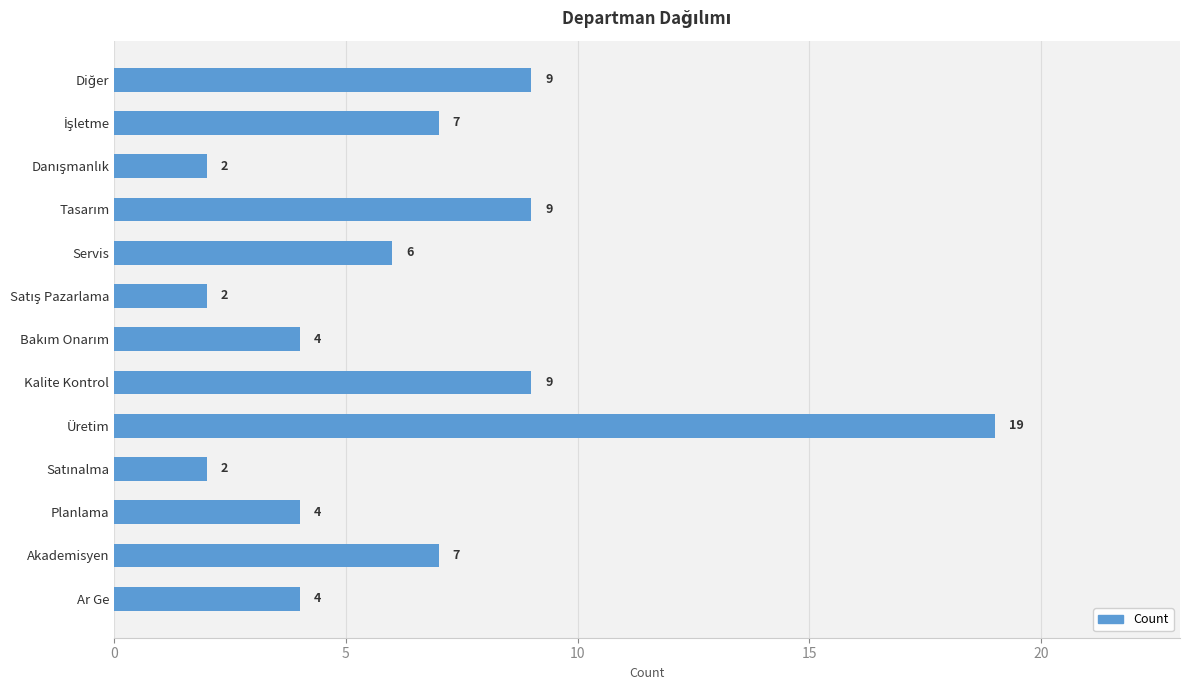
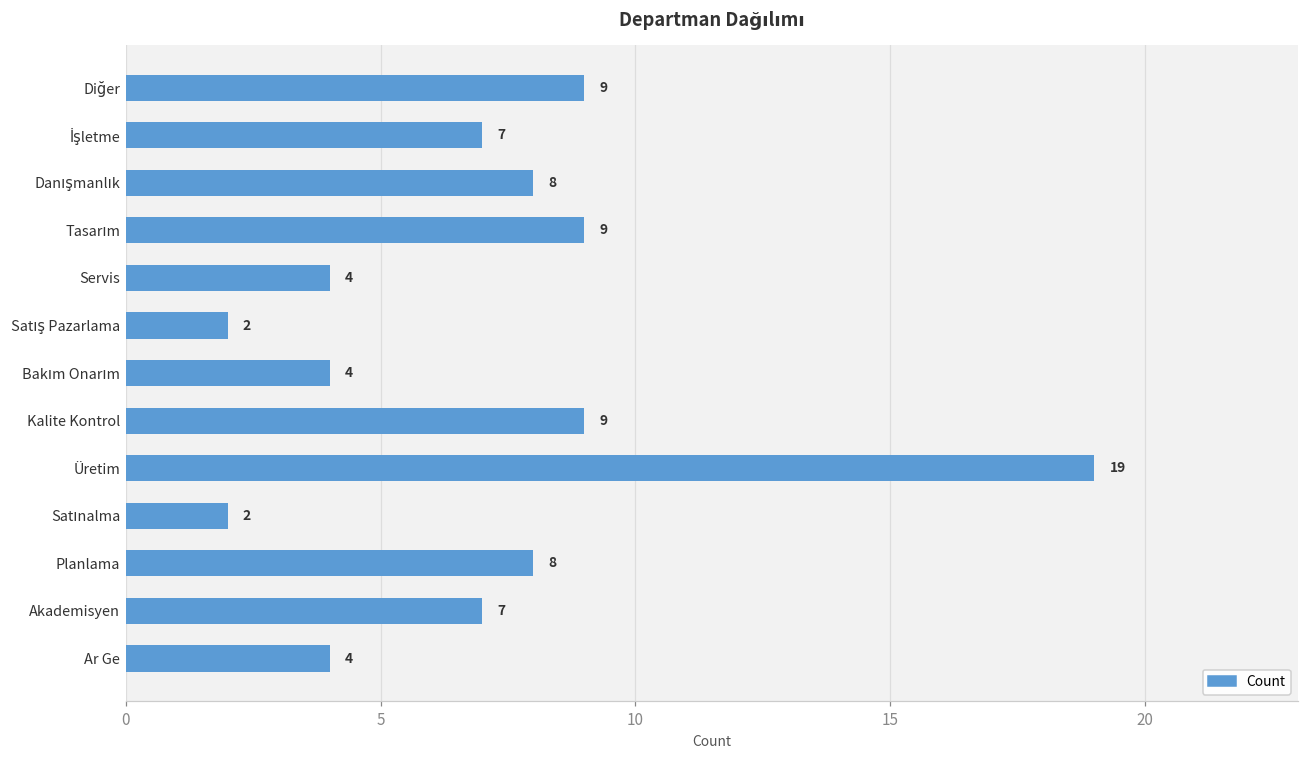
Danışmanlık: 2 -> 8
Servis: 6 -> 4
Planlama: 4 -> 8
